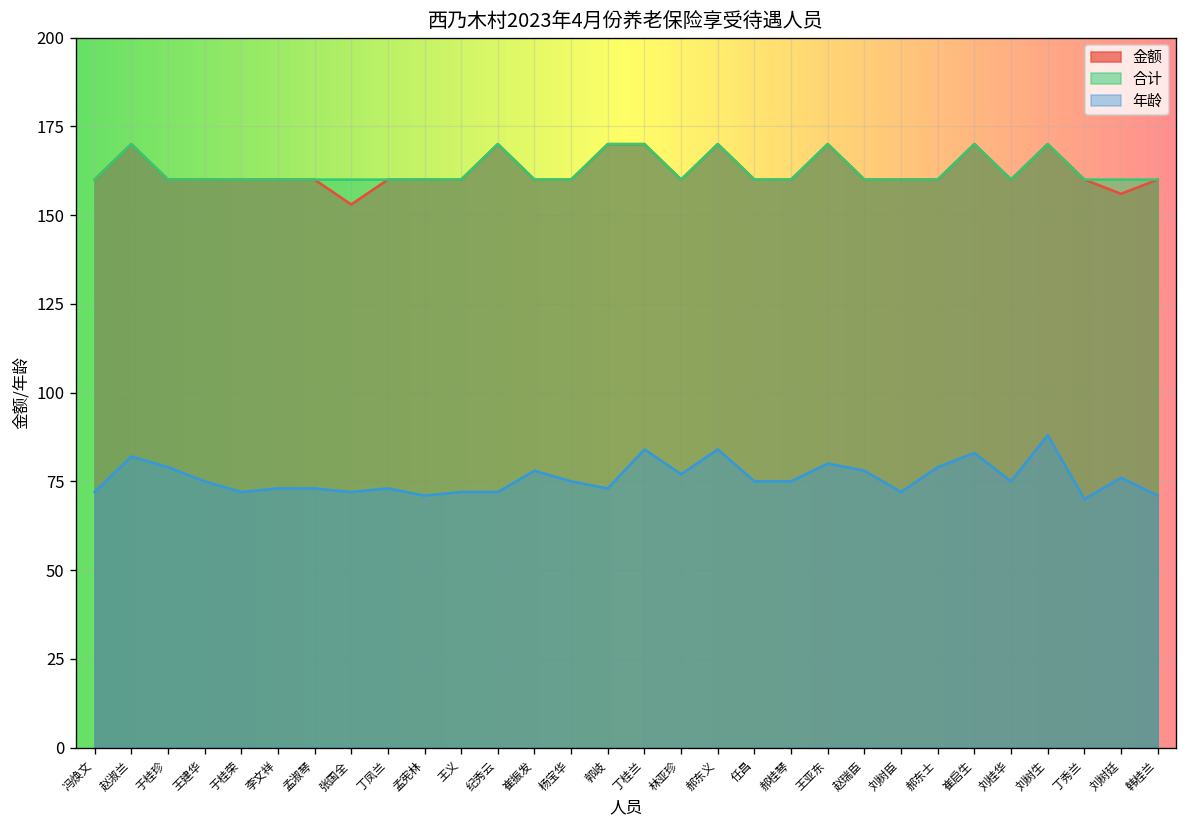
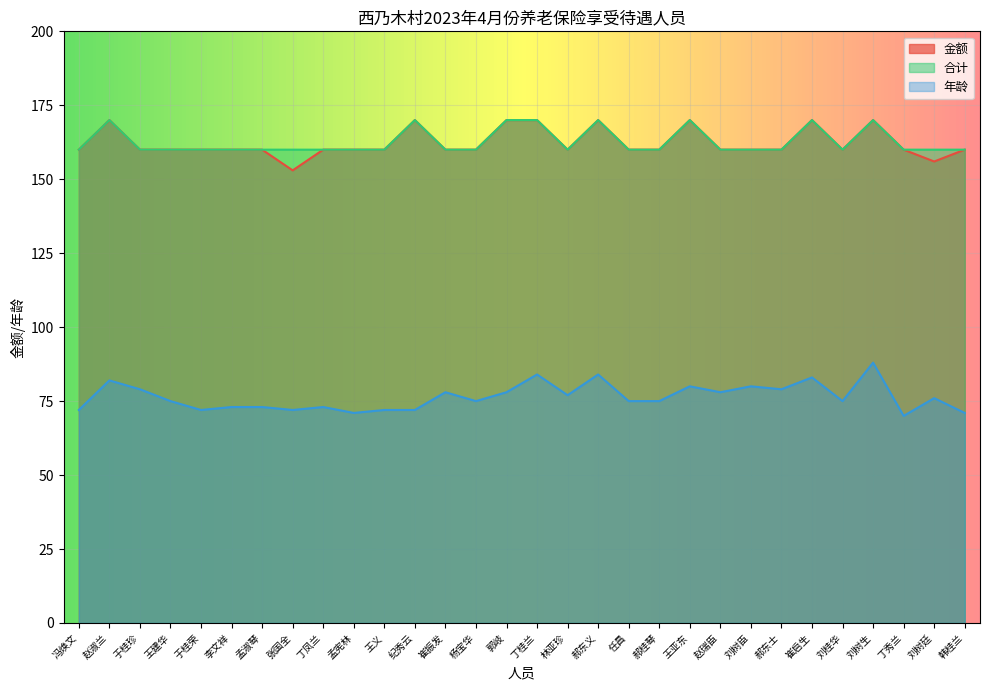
年龄, 郭岐: 73 -> 78
年龄, 刘树臣: 72 -> 80
